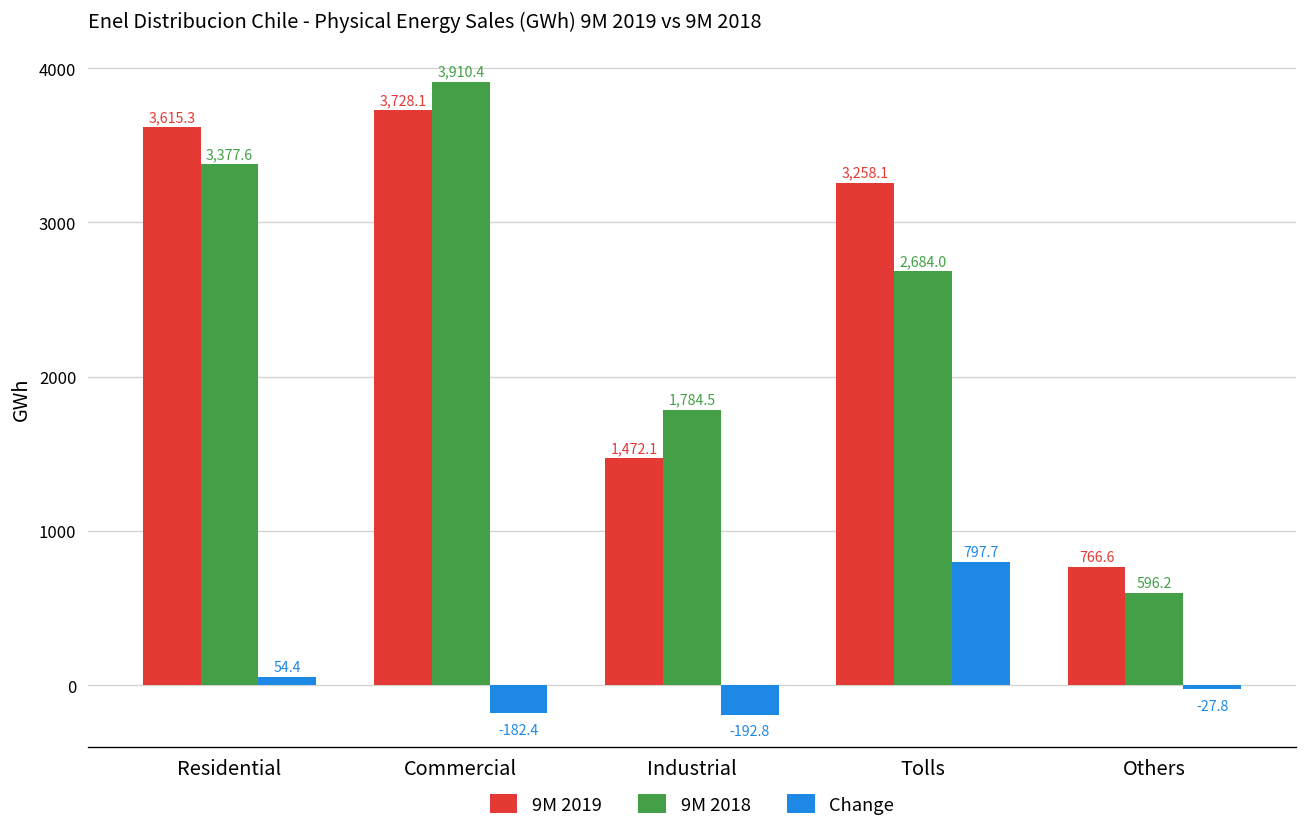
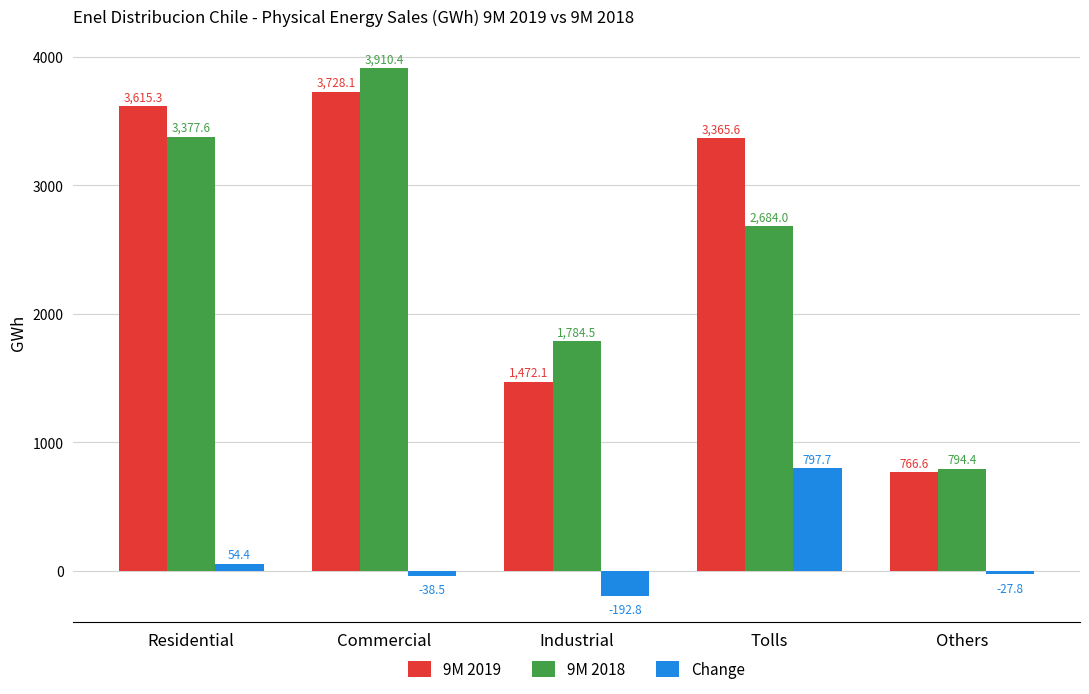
Change, Commercial: -182.4 -> -38.5
9M 2019, Tolls: 3,258.1 -> 3,365.6
9M 2018, Others: 596.2 -> 794.4
